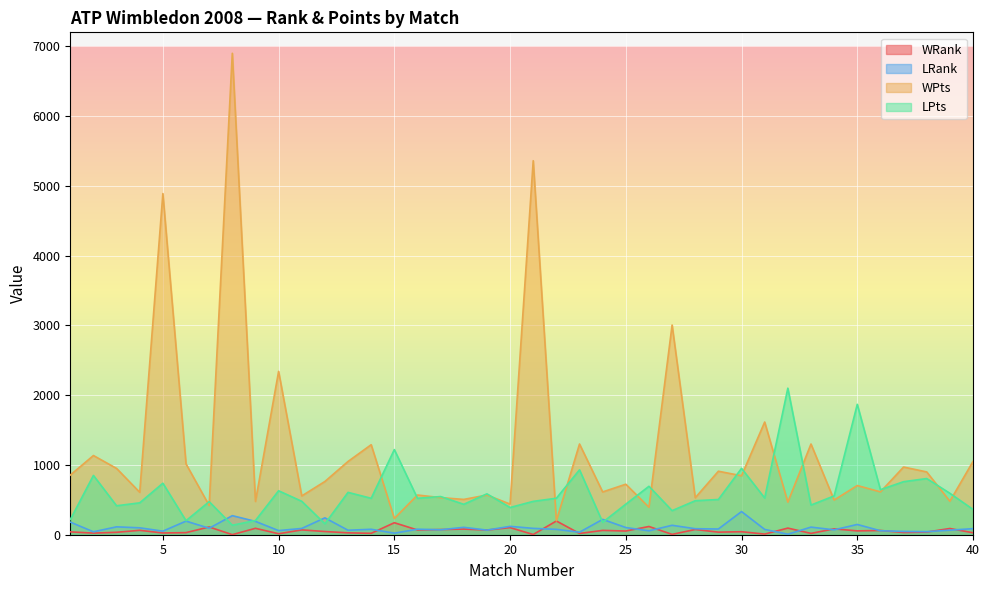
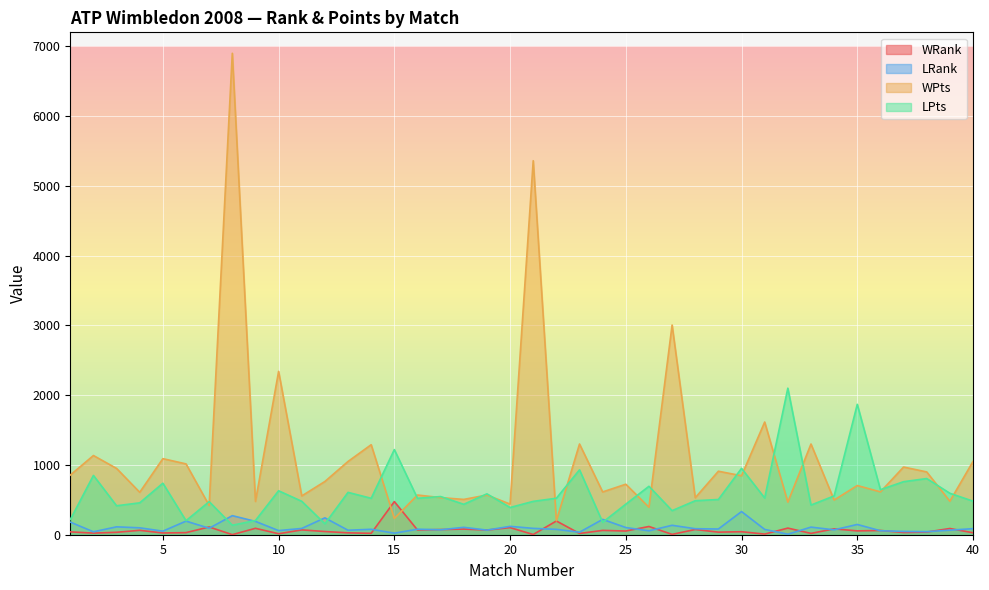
WPts, 5: 4900 -> 1100
WRank, 15: 200 -> 500
LPts, 40: 400 -> 500
